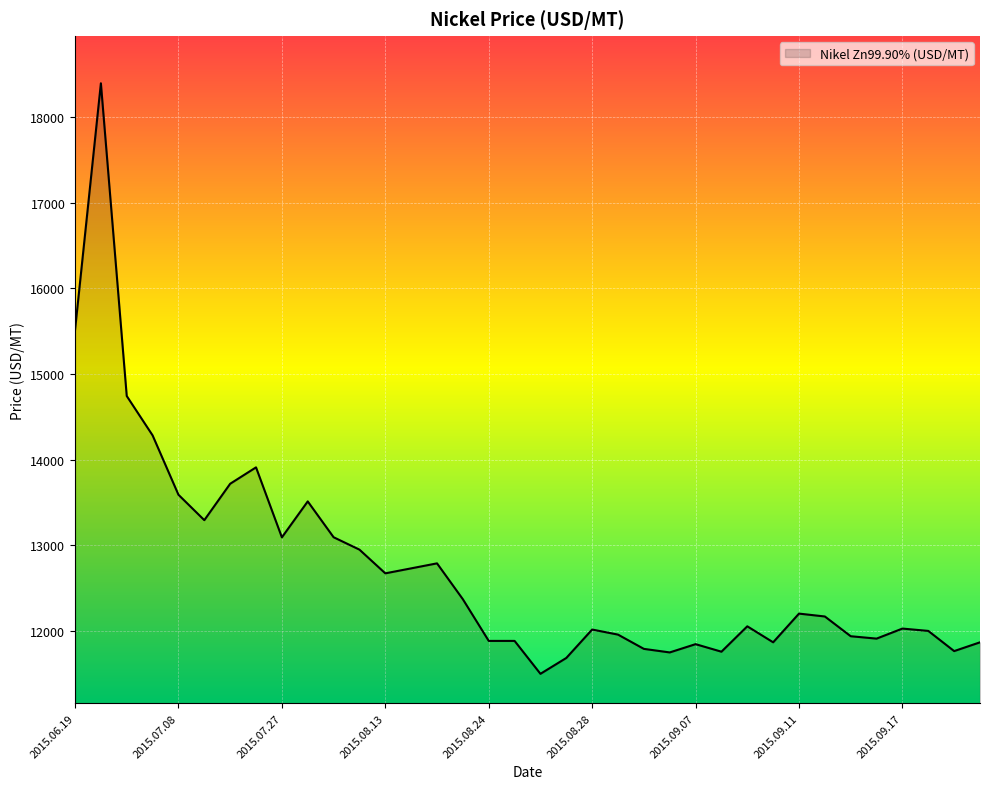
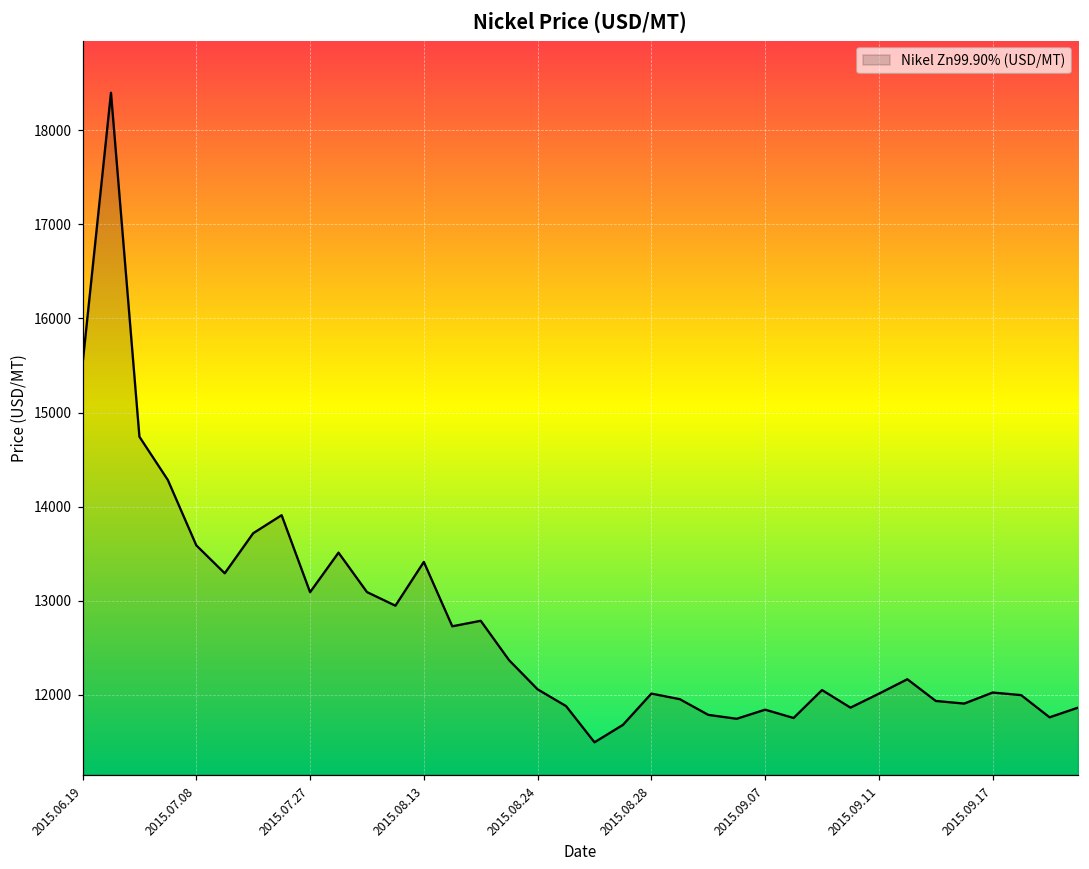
2015.08.13: 12700 -> 13400
2015.08.24: 11900 -> 12100
2015.09.11: 12200 -> 12000
